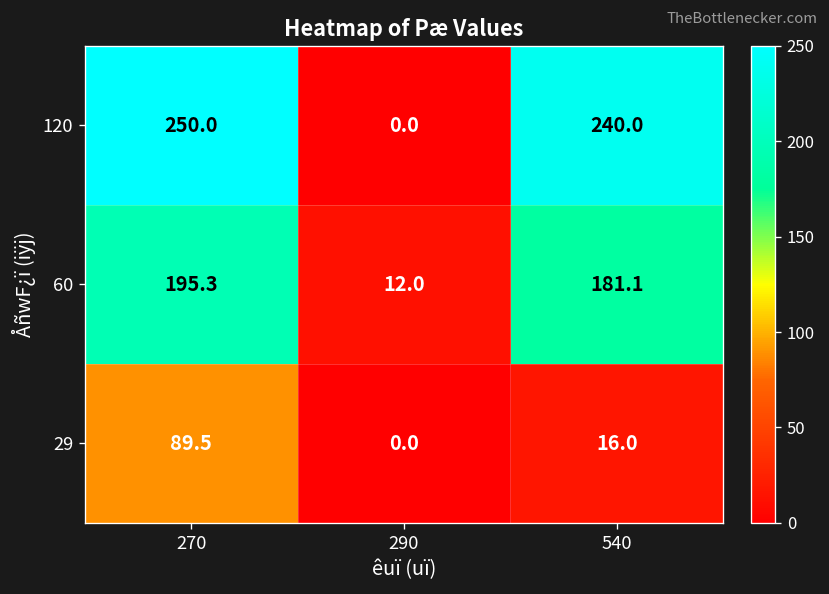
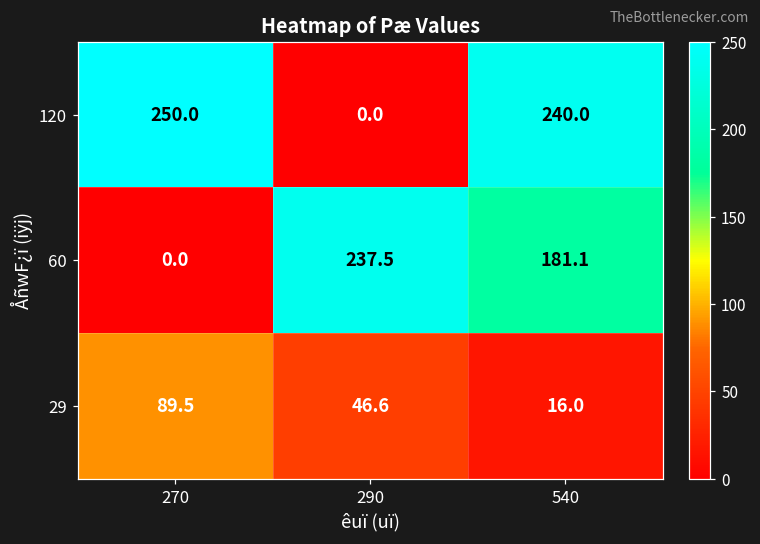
60, 270: 195.3 -> 0.0
60, 290: 12.0 -> 237.5
29, 290: 0.0 -> 46.6
